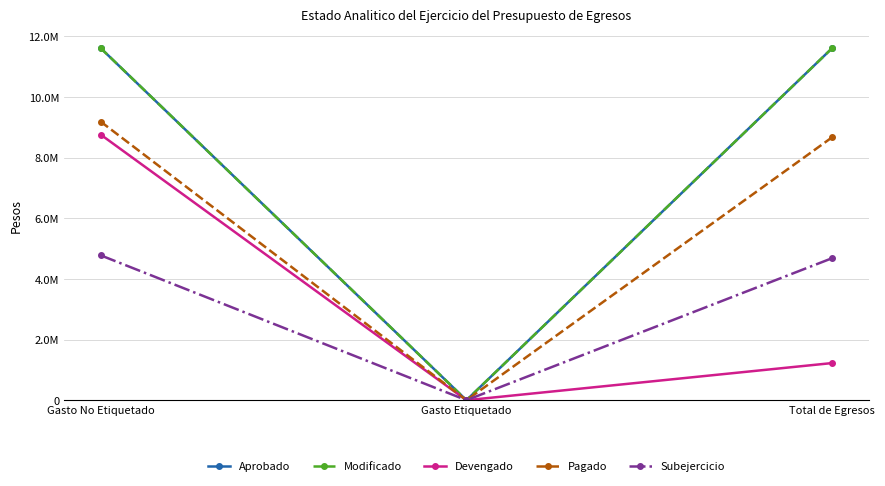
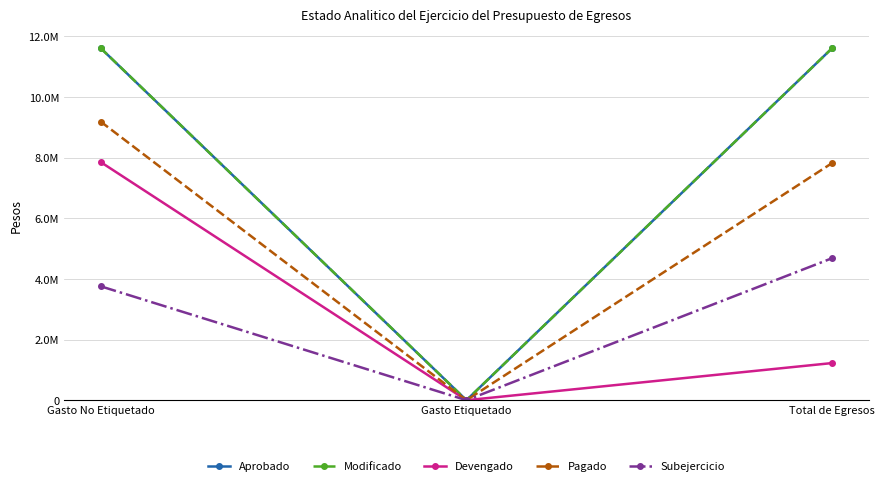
Devengado, Gasto No Etiquetado: 8800000 -> 7900000
Subejercicio, Gasto No Etiquetado: 4800000 -> 3800000
Pagado, Total de Egresos: 8700000 -> 7800000
